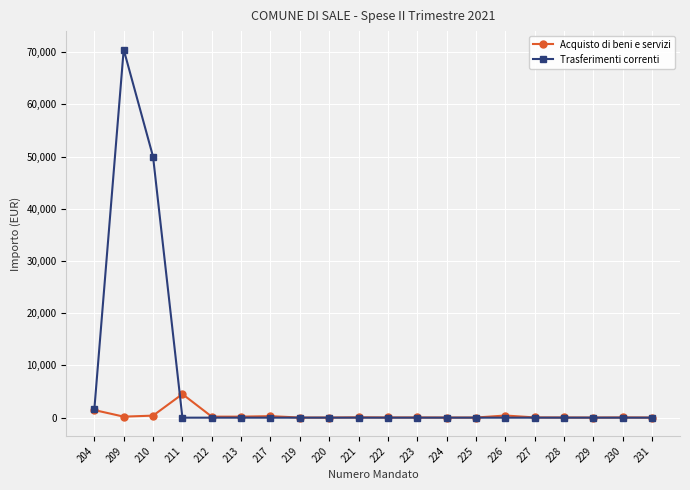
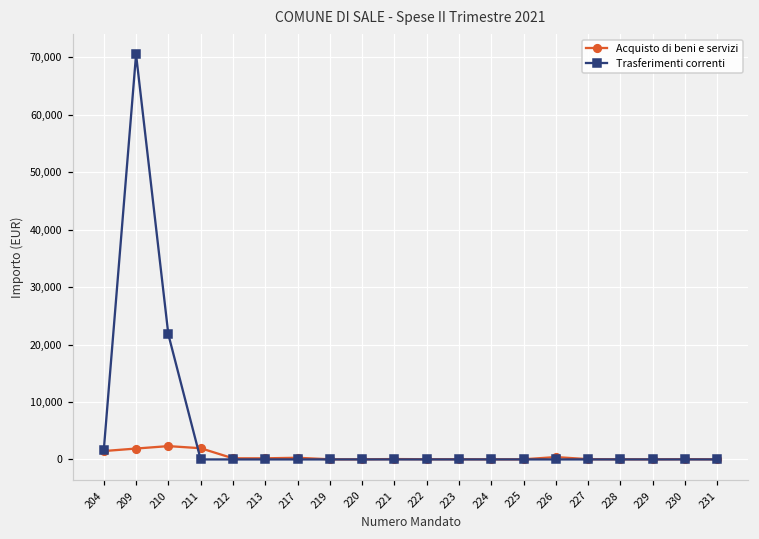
Acquisto di beni e servizi, 209: 0 -> 2,000
Acquisto di beni e servizi, 210: 0 -> 2,000
Trasferimenti correnti, 210: 50,000 -> 22,000
Acquisto di beni e servizi, 211: 5,000 -> 2,000
